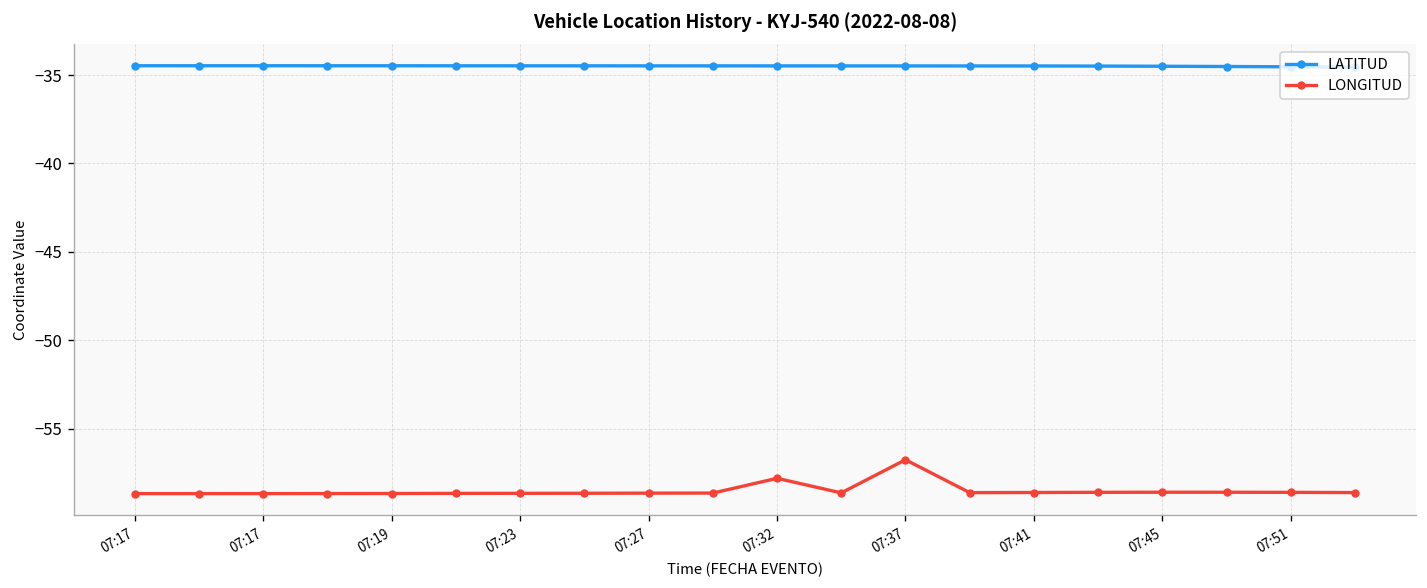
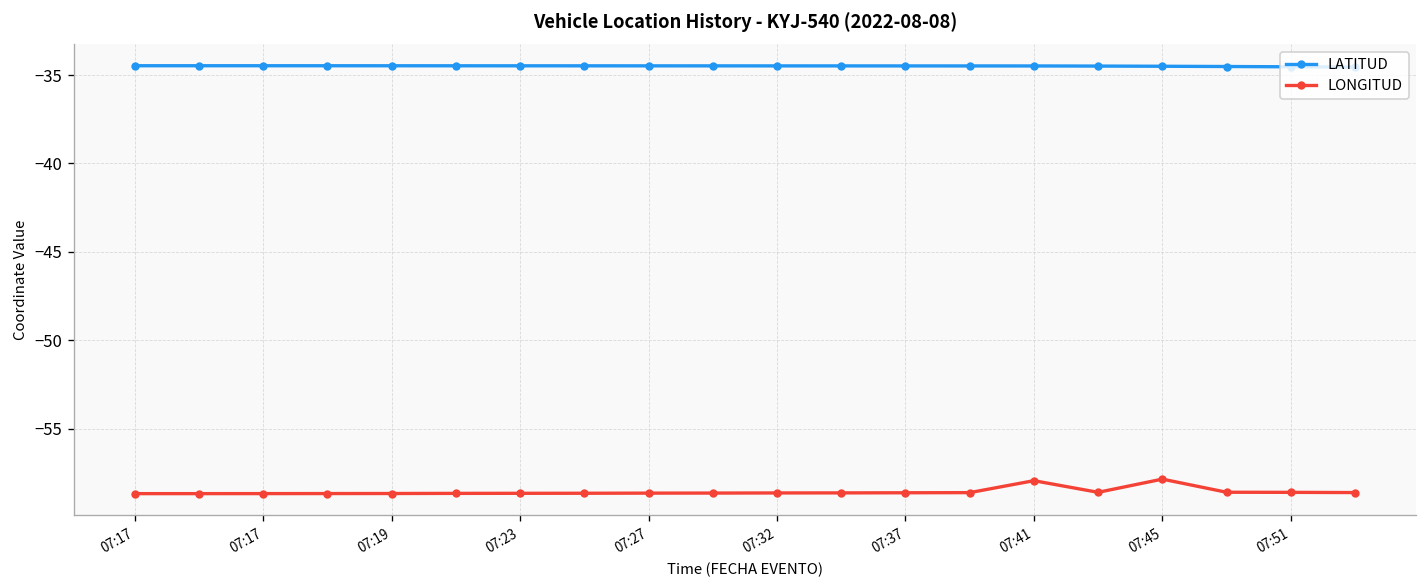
LONGITUD, 07:32: -57.8 -> -58.6
LONGITUD, 07:37: -56.8 -> -58.6
LONGITUD, 07:41: -58.6 -> -57.9
LONGITUD, 07:45: -58.6 -> -57.8
